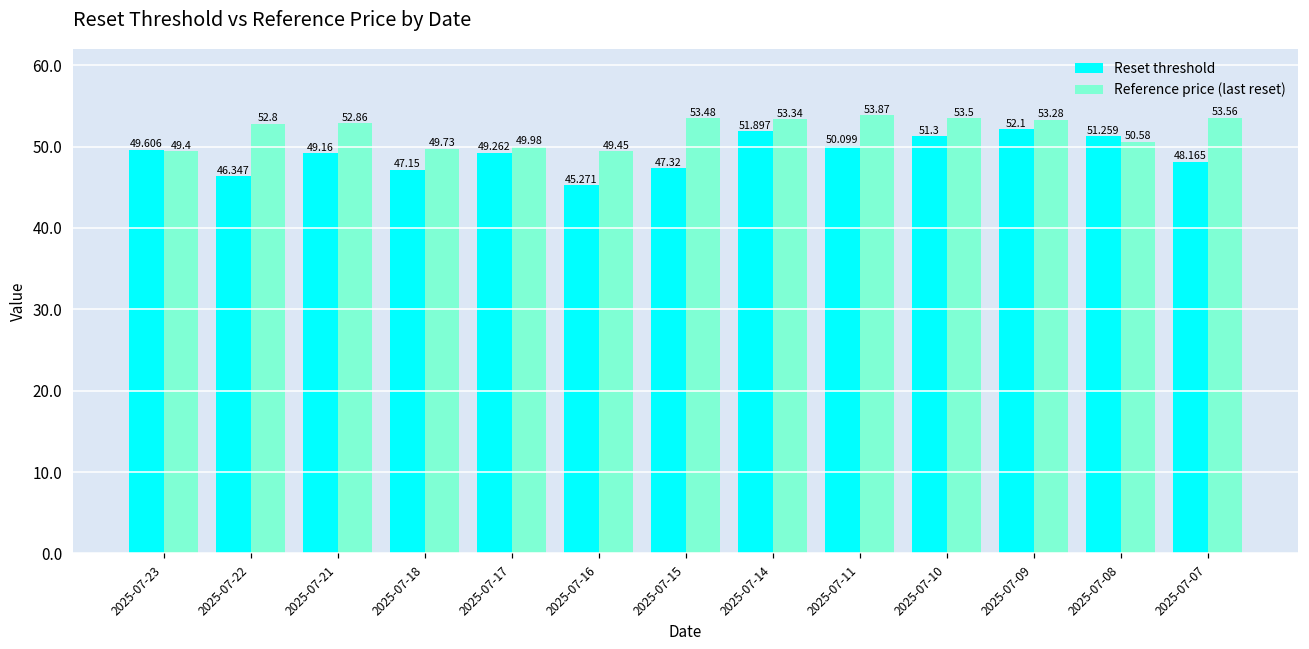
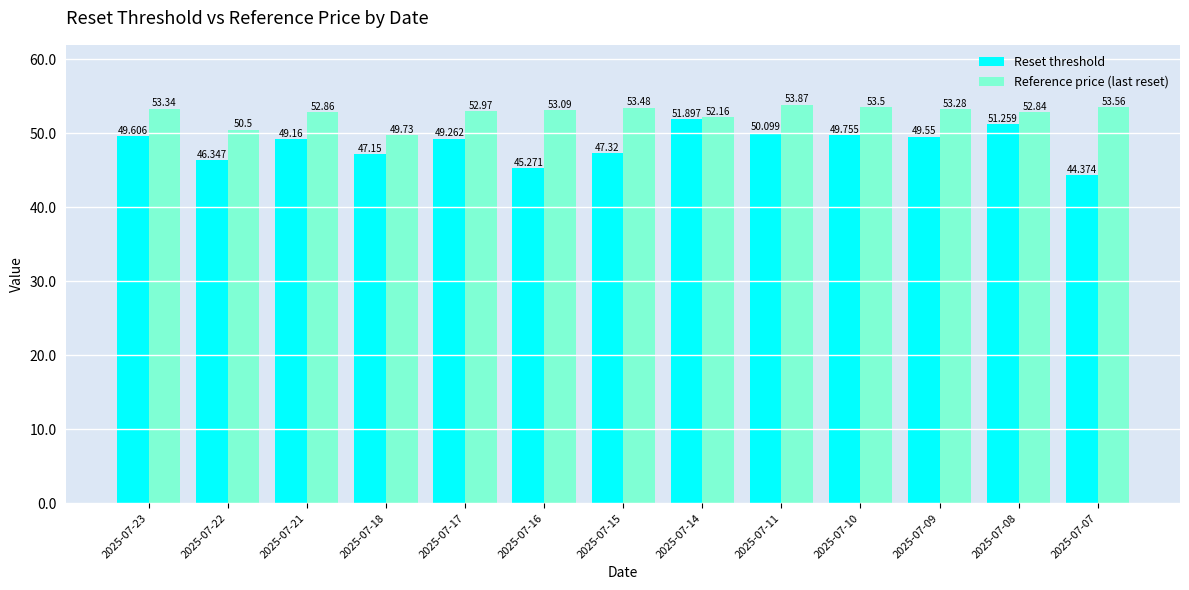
Reference price (last reset), 2025-07-23: 49.4 -> 53.34
Reference price (last reset), 2025-07-22: 52.8 -> 50.5
Reference price (last reset), 2025-07-17: 49.98 -> 52.97
Reference price (last reset), 2025-07-16: 49.45 -> 53.09
Reference price (last reset), 2025-07-14: 53.34 -> 52.16
Reset threshold, 2025-07-10: 51.3 -> 49.755
Reset threshold, 2025-07-09: 52.1 -> 49.55
Reference price (last reset), 2025-07-08: 50.58 -> 52.84
Reset threshold, 2025-07-07: 48.165 -> 44.374
